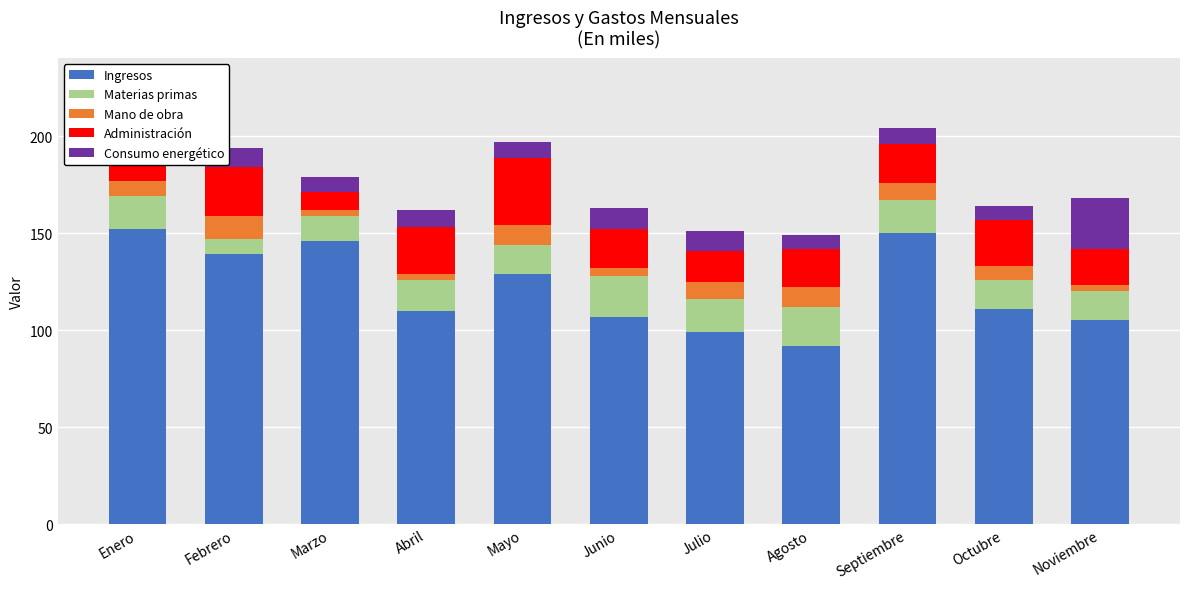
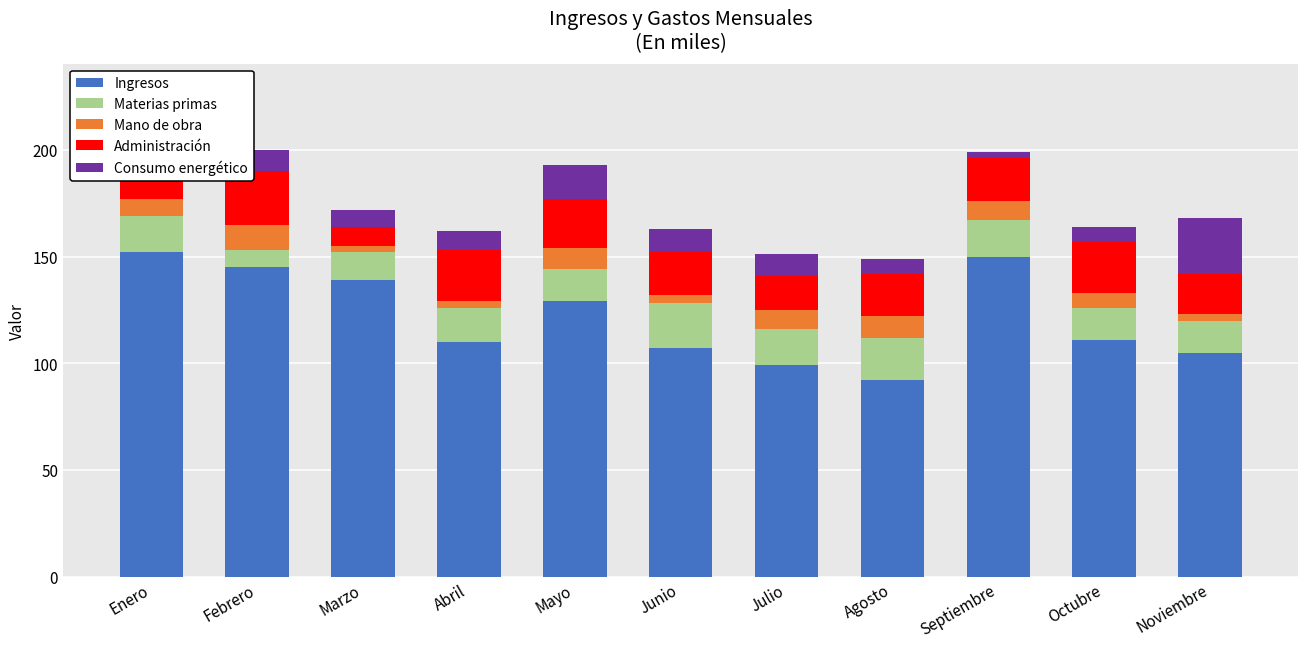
Ingresos, Febrero: 139 -> 145
Ingresos, Marzo: 146 -> 139
Administración, Mayo: 35 -> 23
Consumo energético, Mayo: 8 -> 16
Consumo energético, Septiembre: 8 -> 3
